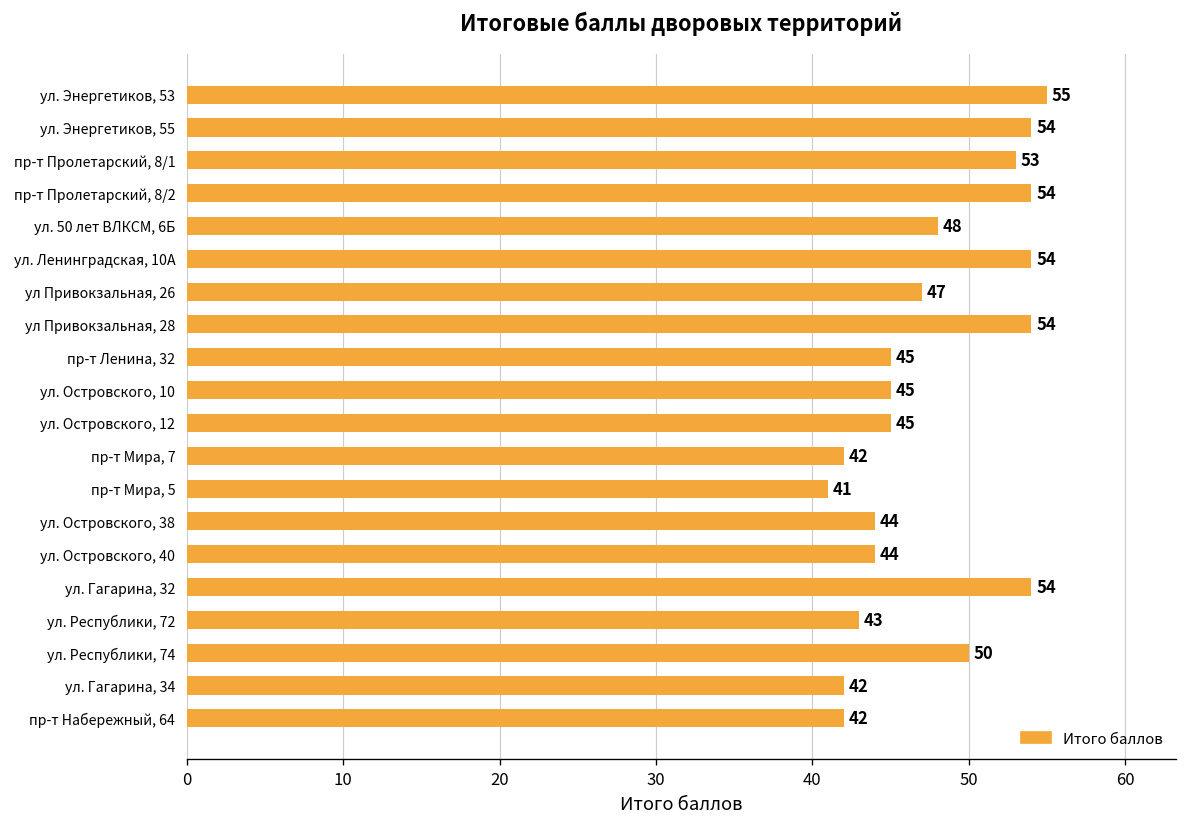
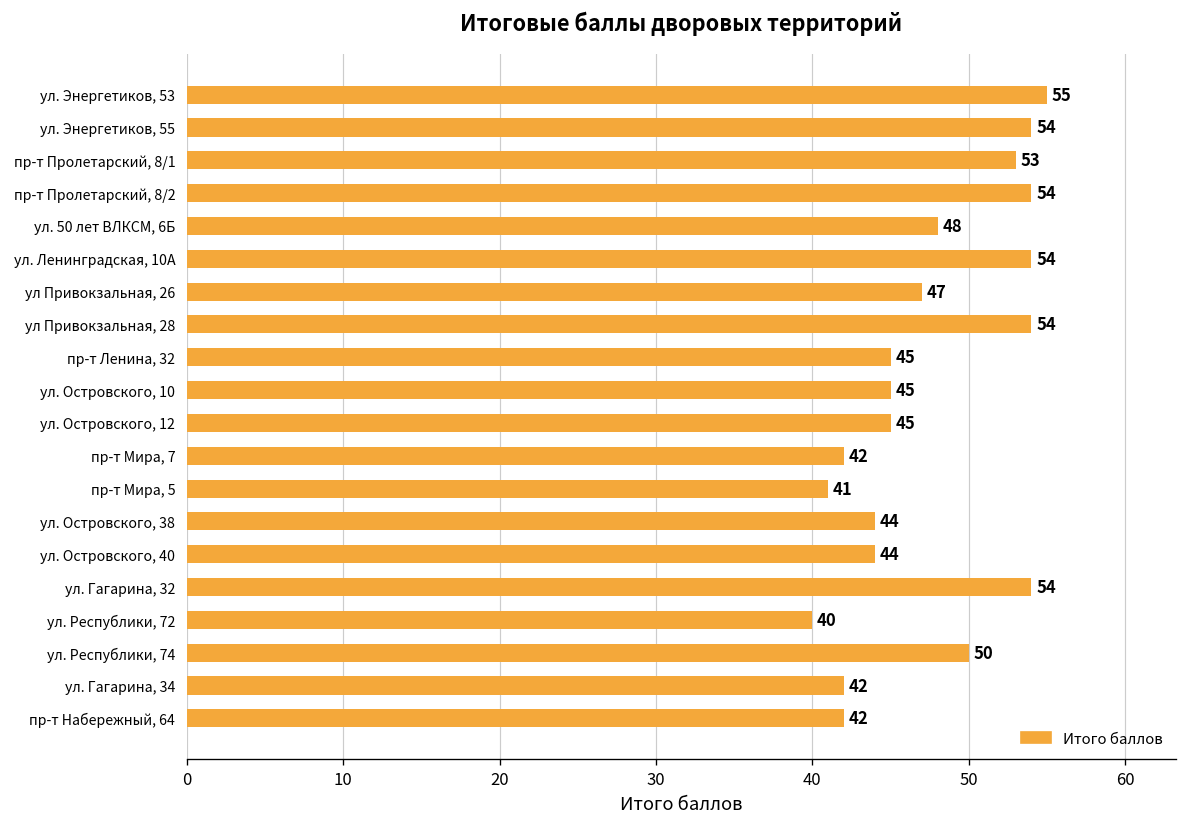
ул. Республики, 72: 43 -> 40
